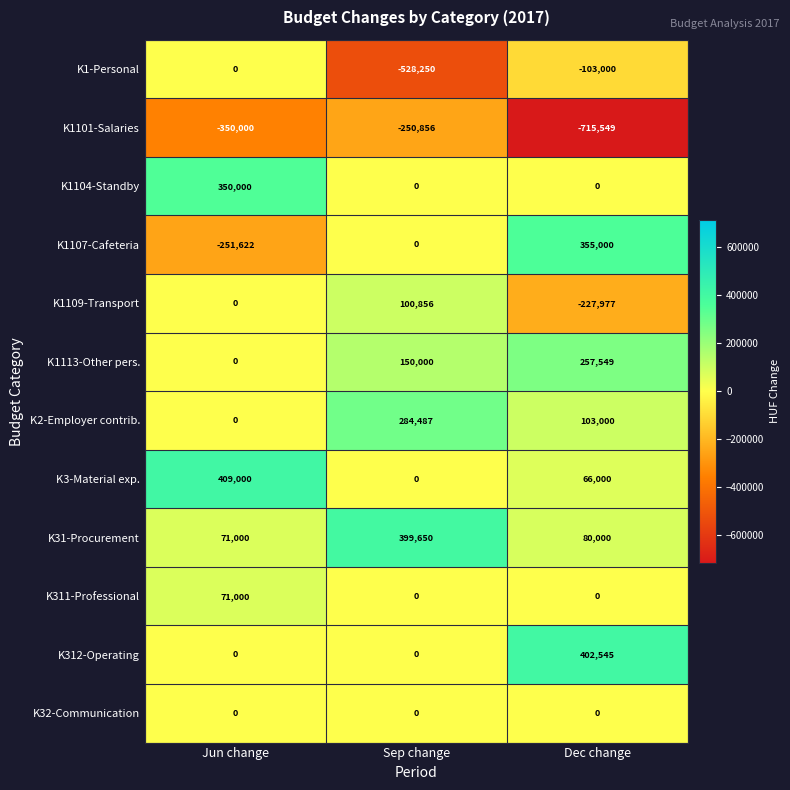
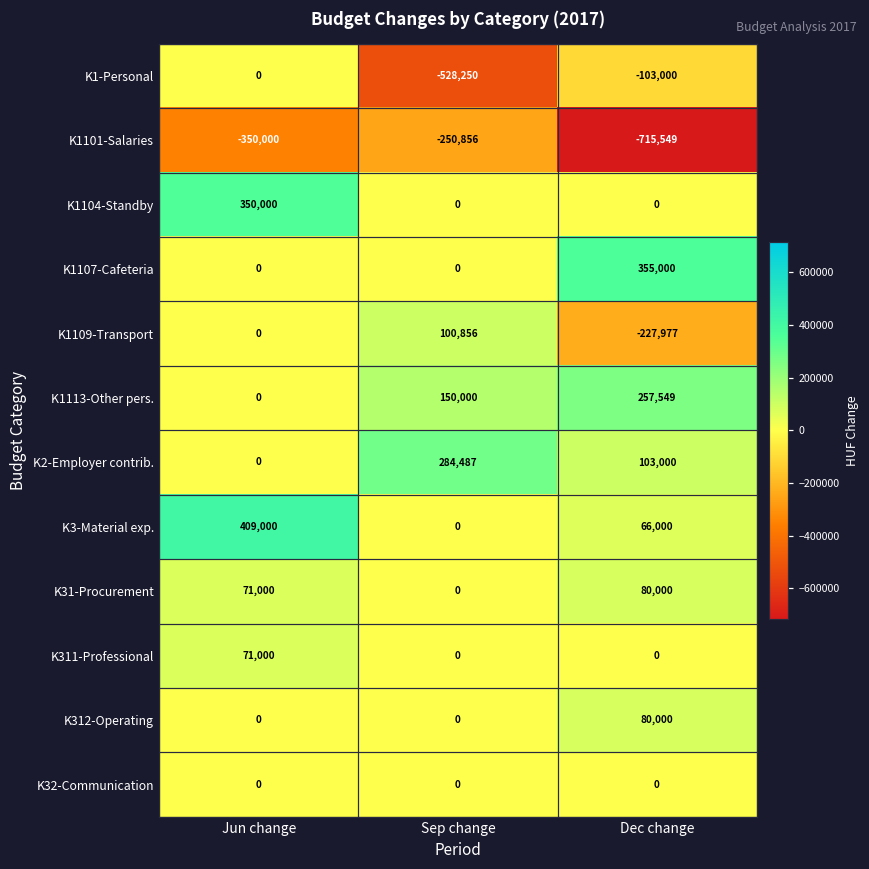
K1107-Cafeteria, Jun change: -251,622 -> 0
K31-Procurement, Sep change: 399,650 -> 0
K312-Operating, Dec change: 402,545 -> 80,000
